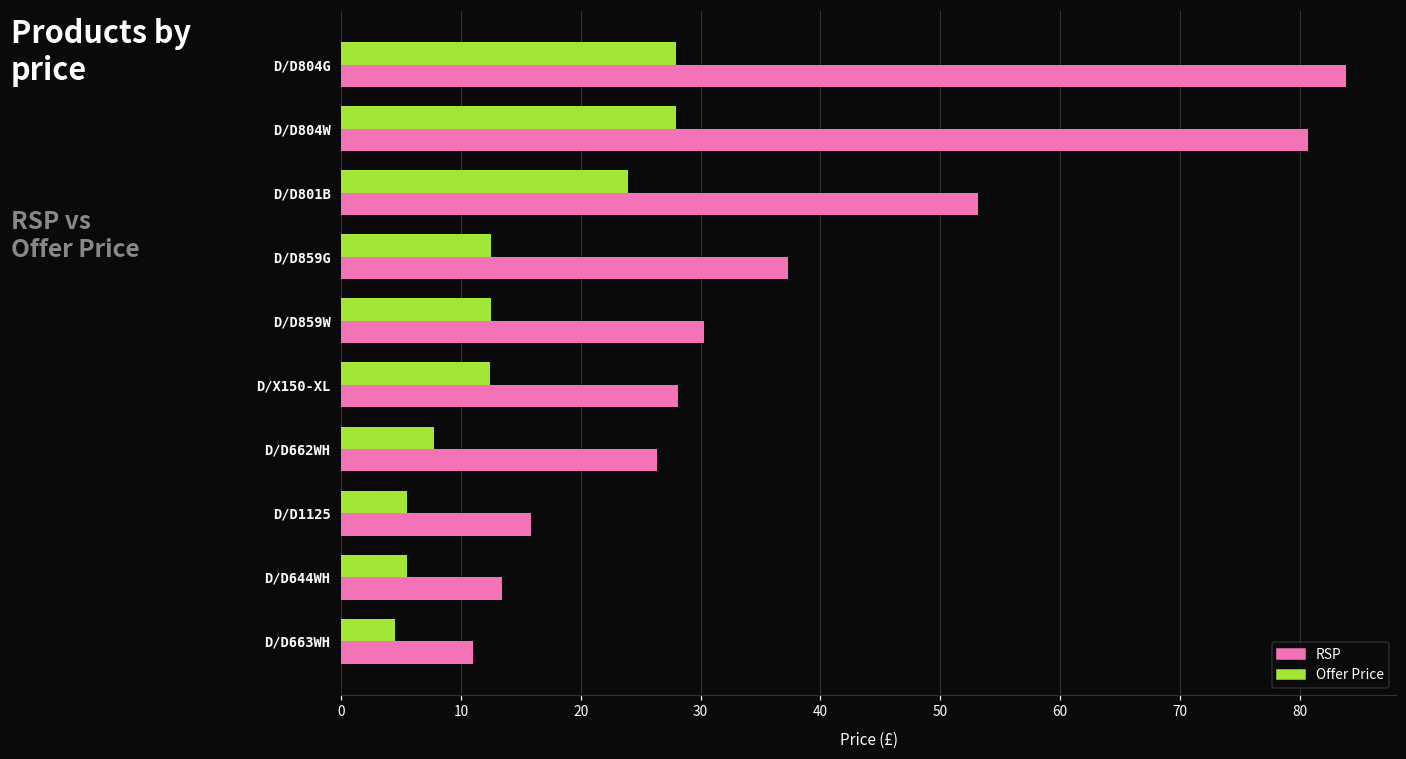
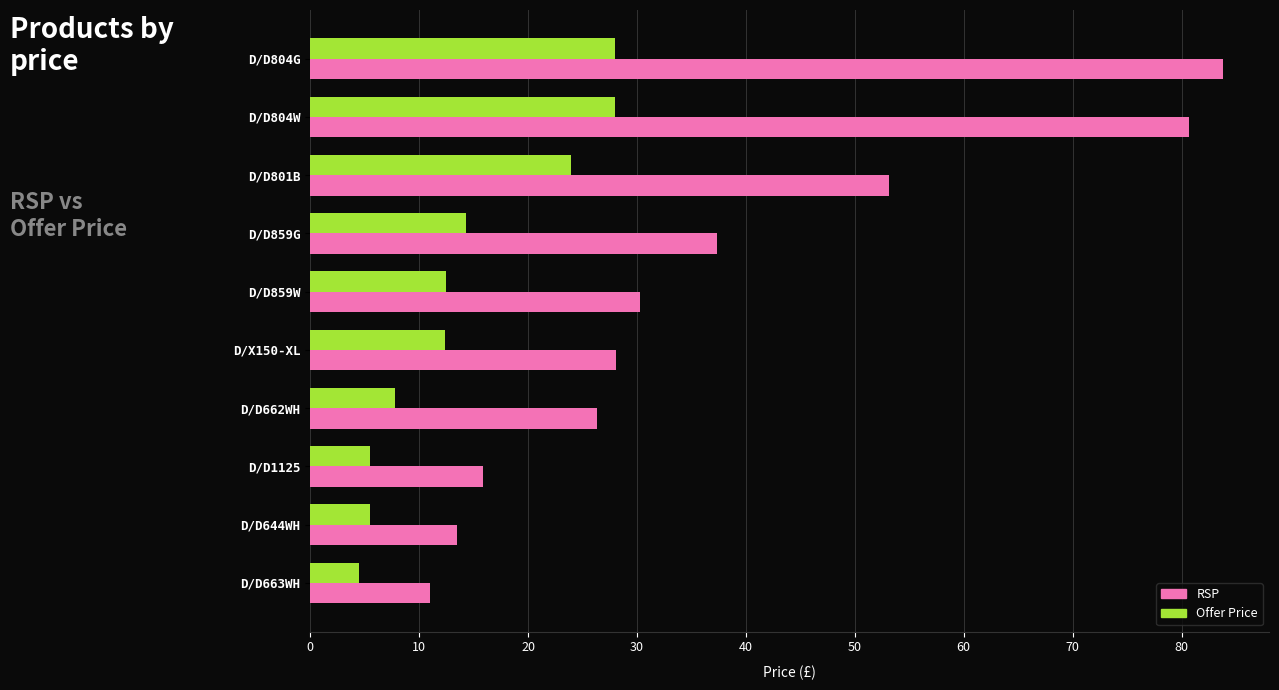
Offer Price, D/D859G: 12.5 -> 14.3
